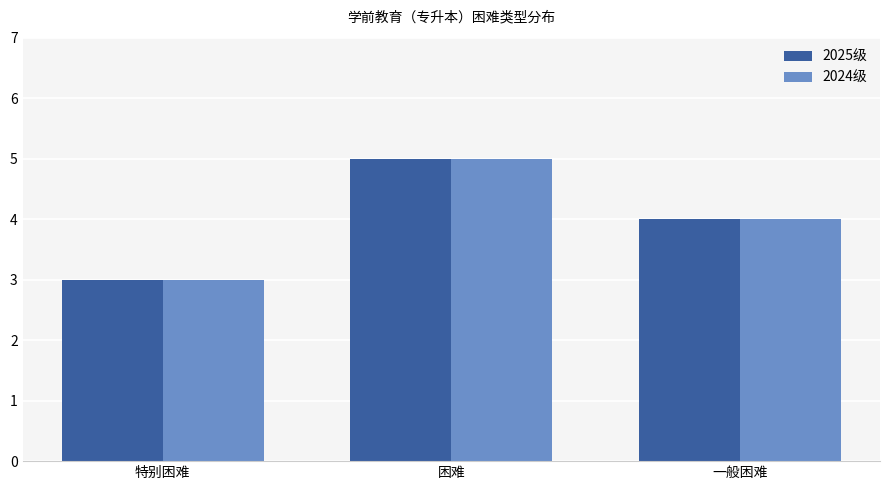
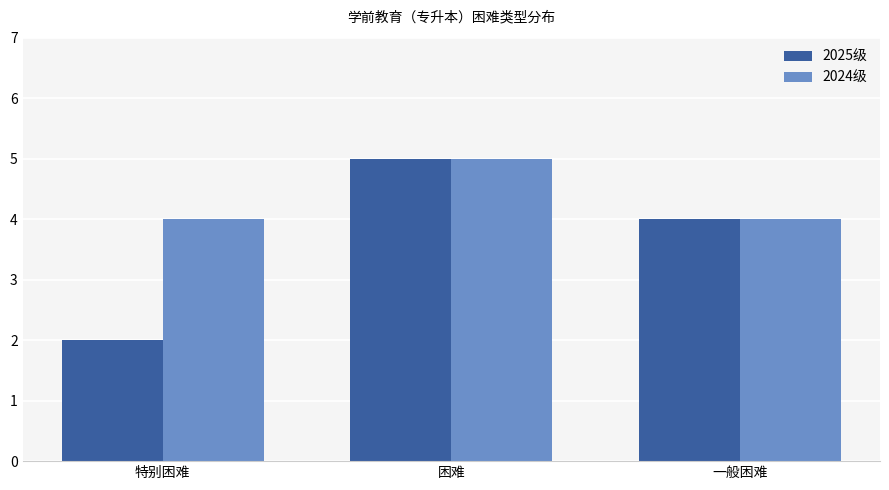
2025级, 特别困难: 3 -> 2
2024级, 特别困难: 3 -> 4
